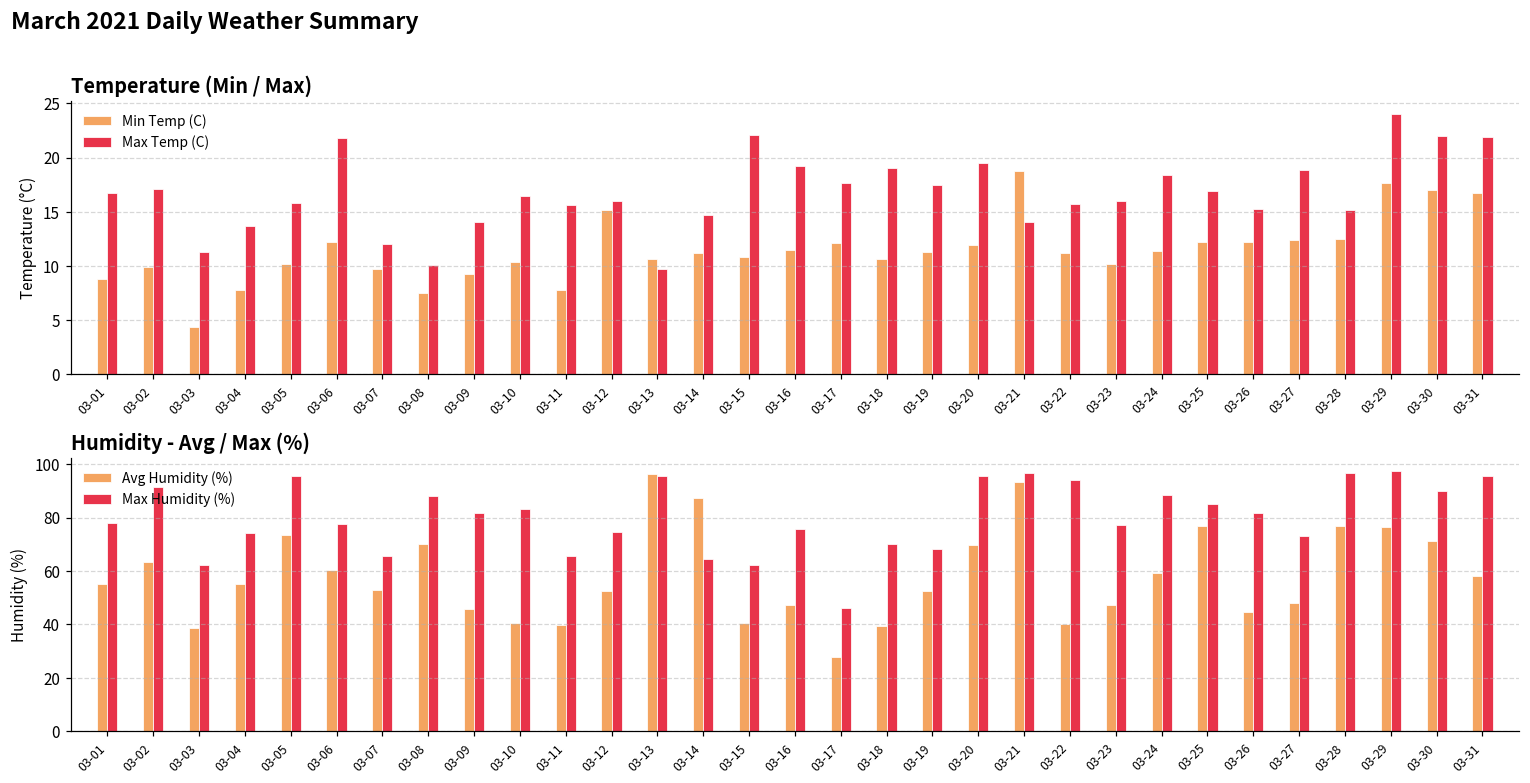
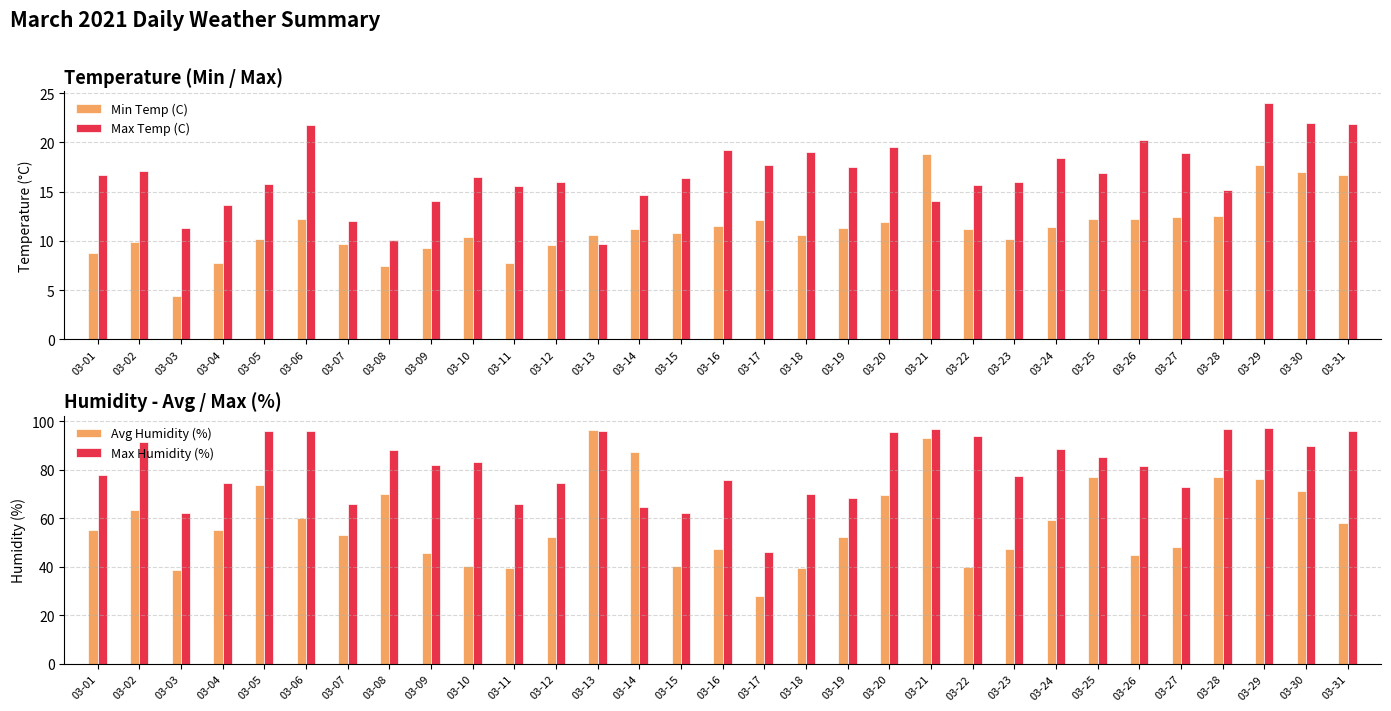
Temperature (Min / Max), Min Temp (C), 03-12: 15 -> 10
Temperature (Min / Max), Max Temp (C), 03-15: 22 -> 16
Temperature (Min / Max), Max Temp (C), 03-26: 15 -> 20
Humidity - Avg / Max (%), Max Humidity (%), 03-06: 78 -> 96
